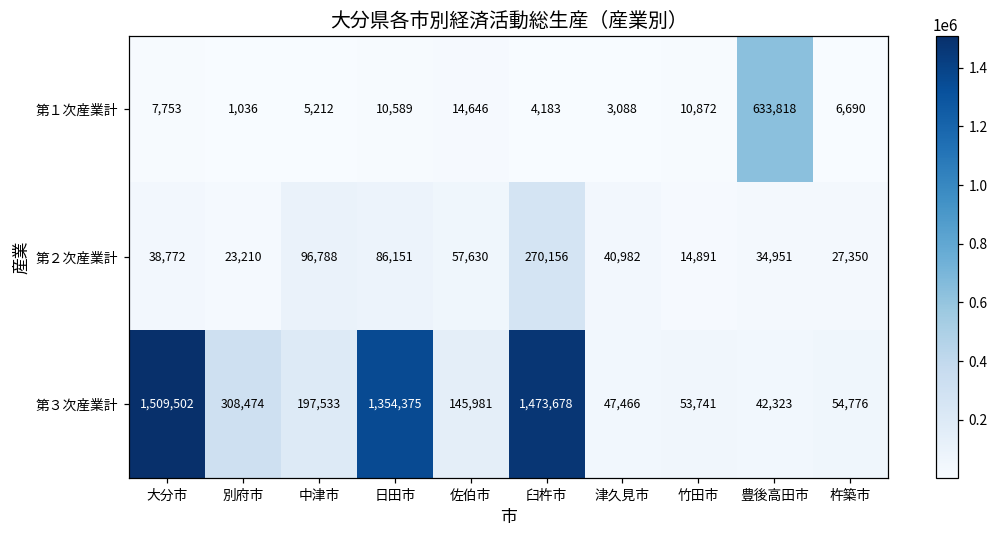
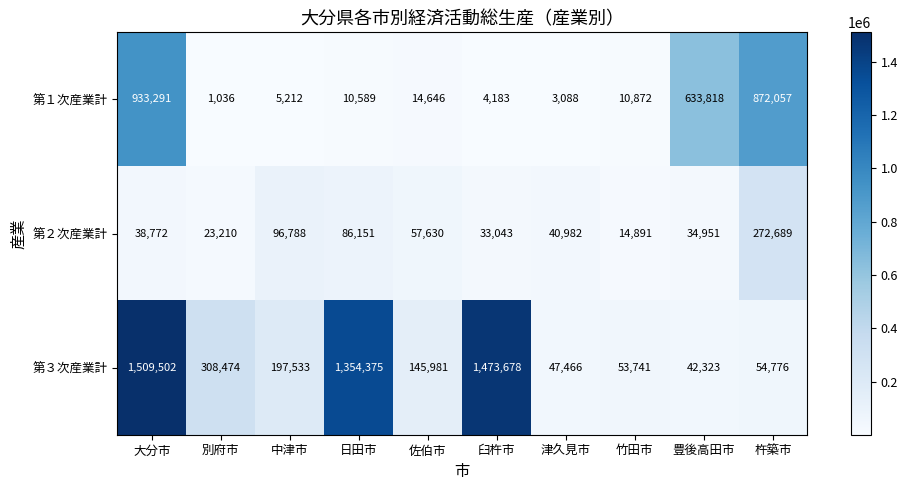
第１次産業計, 大分市: 7,753 -> 933,291
第１次産業計, 杵築市: 6,690 -> 872,057
第２次産業計, 臼杵市: 270,156 -> 33,043
第２次産業計, 杵築市: 27,350 -> 272,689
